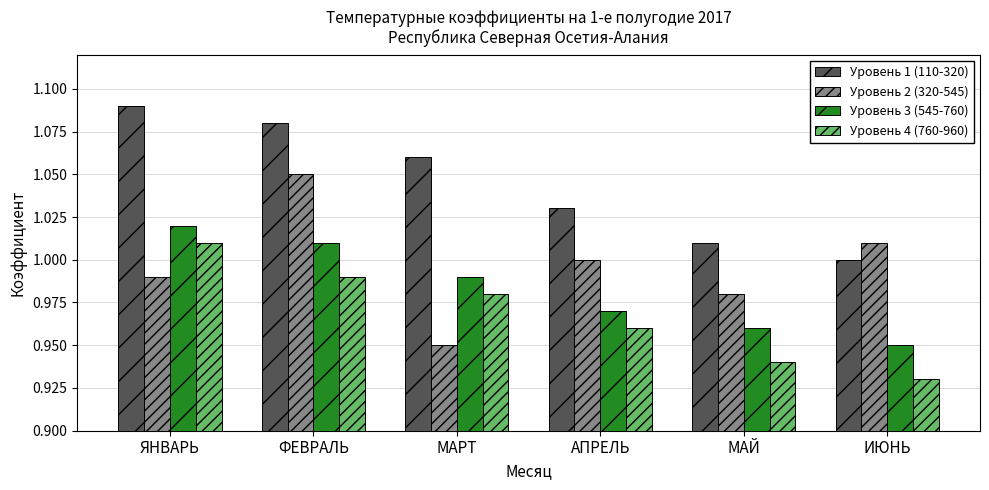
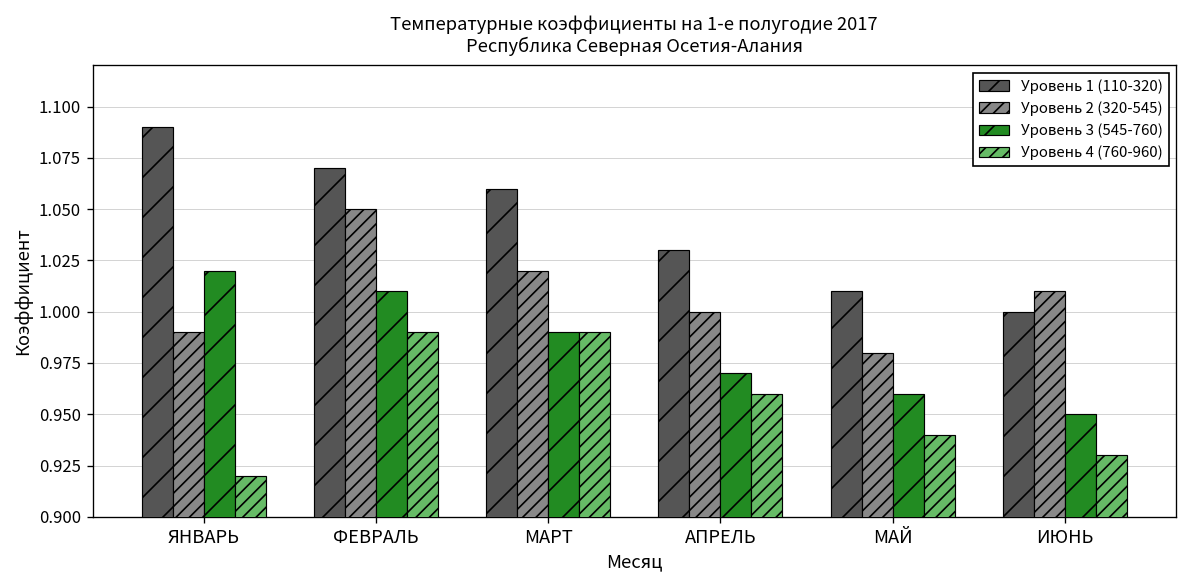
Уровень 4 (760-960), ЯНВАРЬ: 1.01 -> 0.92
Уровень 1 (110-320), ФЕВРАЛЬ: 1.08 -> 1.07
Уровень 2 (320-545), МАРТ: 0.95 -> 1.02
Уровень 4 (760-960), МАРТ: 0.98 -> 0.99
